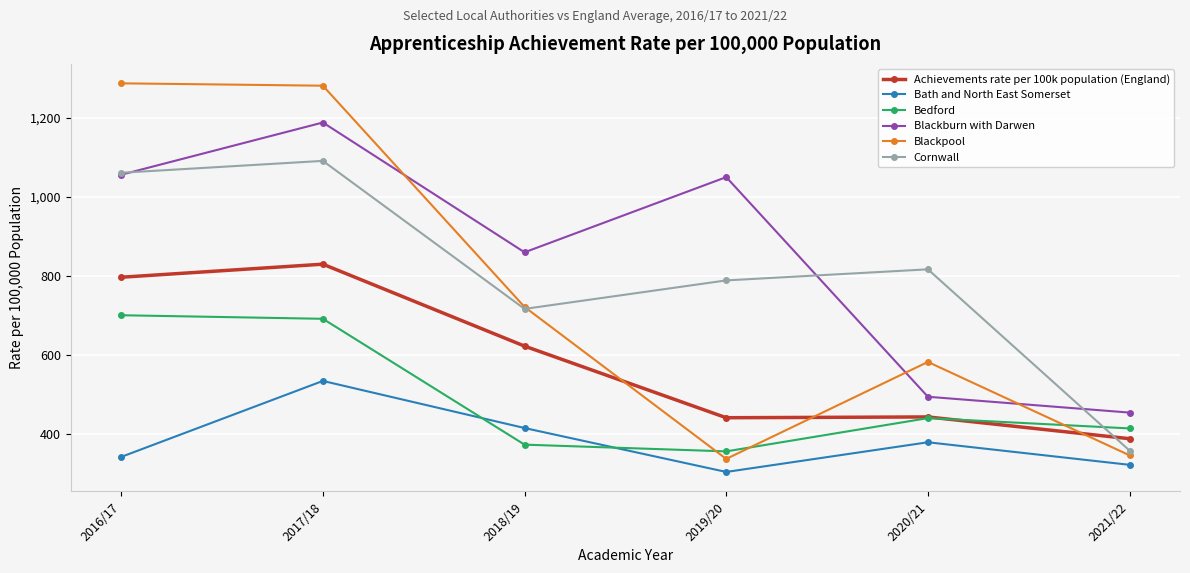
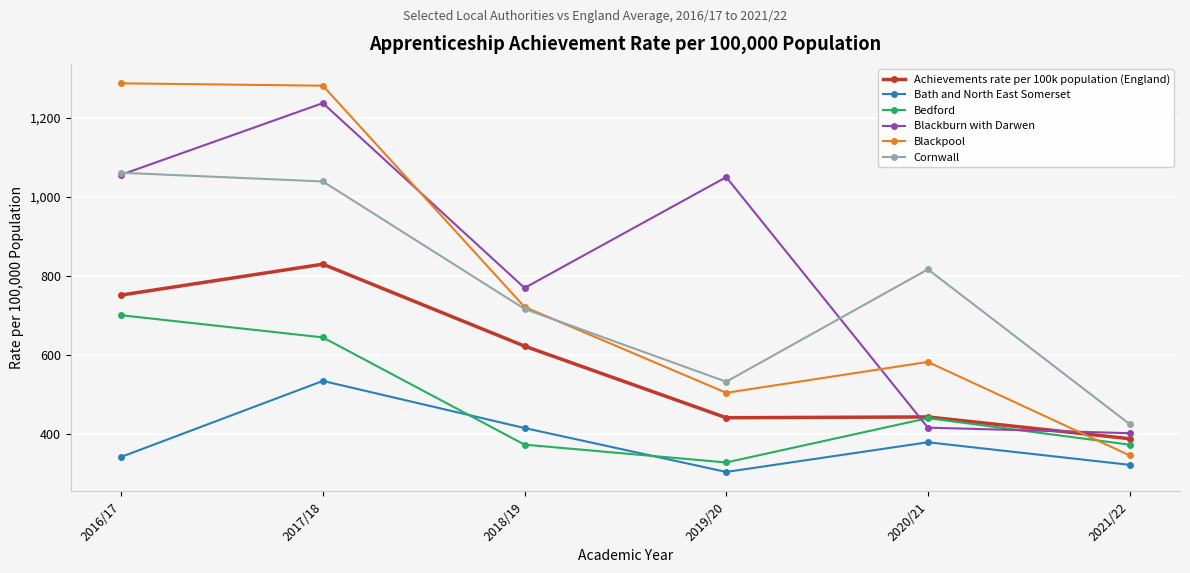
Achievements rate per 100k population (England), 2016/17: 800 -> 750
Bedford, 2017/18: 690 -> 650
Blackburn with Darwen, 2017/18: 1,190 -> 1,240
Cornwall, 2017/18: 1,090 -> 1,040
Blackburn with Darwen, 2018/19: 860 -> 770
Bedford, 2019/20: 360 -> 330
Blackpool, 2019/20: 340 -> 510
Cornwall, 2019/20: 790 -> 530
Blackburn with Darwen, 2020/21: 500 -> 420
Bedford, 2021/22: 420 -> 370
Blackburn with Darwen, 2021/22: 460 -> 400
Cornwall, 2021/22: 360 -> 430
